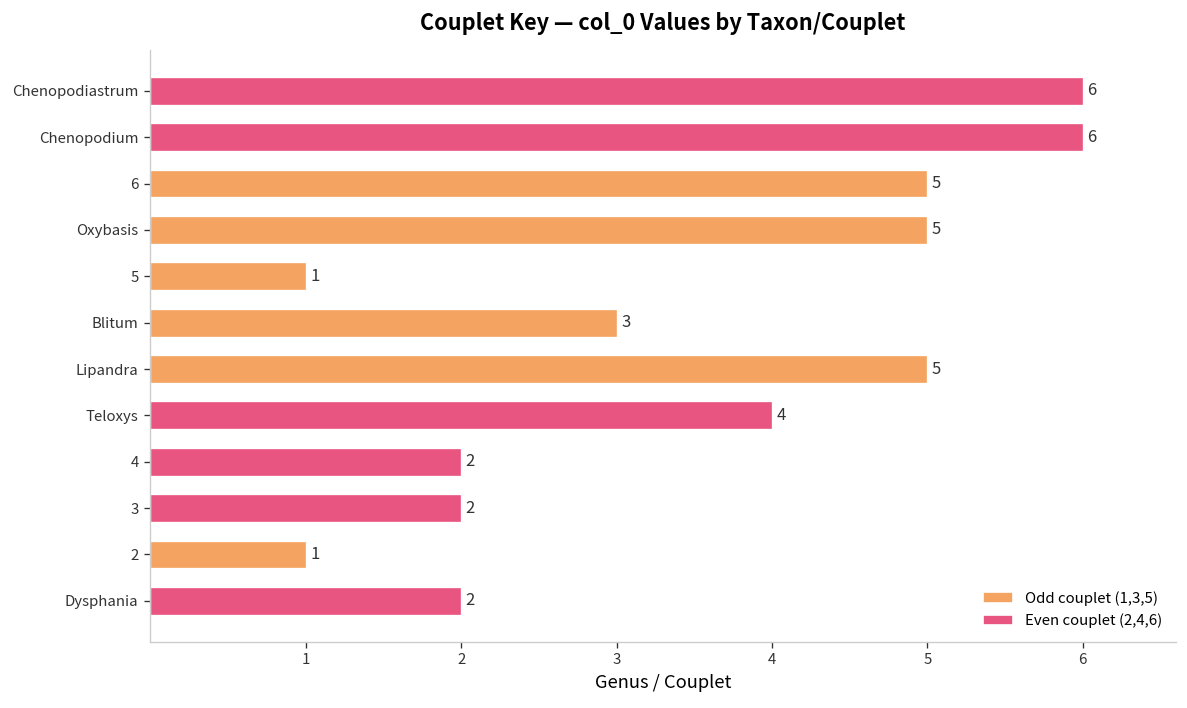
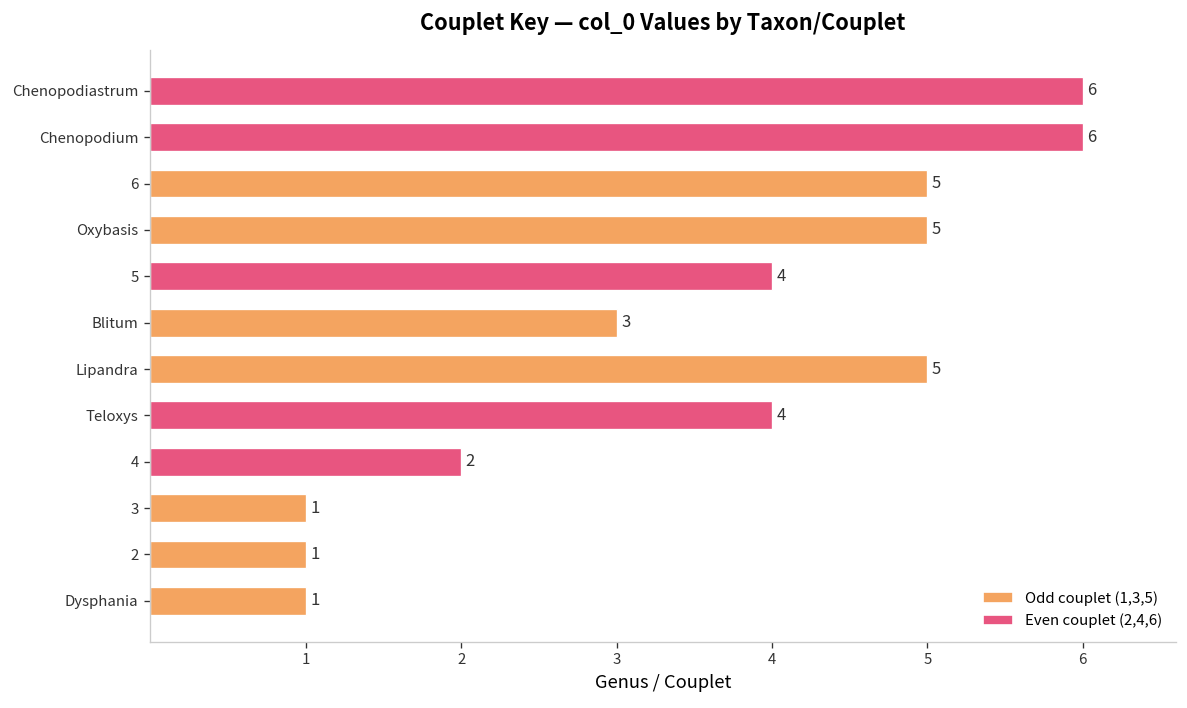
5: 1 -> 4
3: 2 -> 1
Dysphania: 2 -> 1
